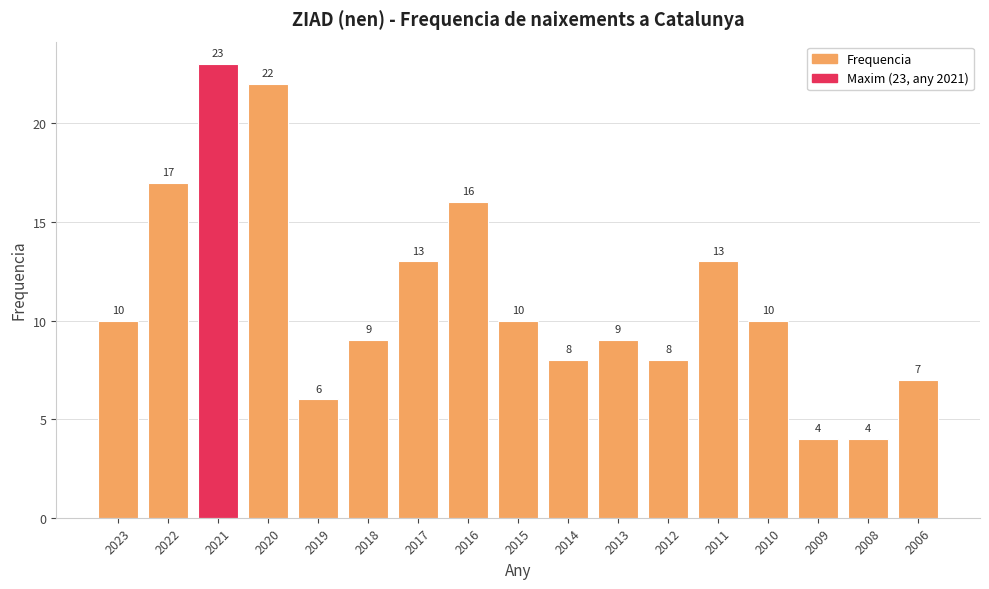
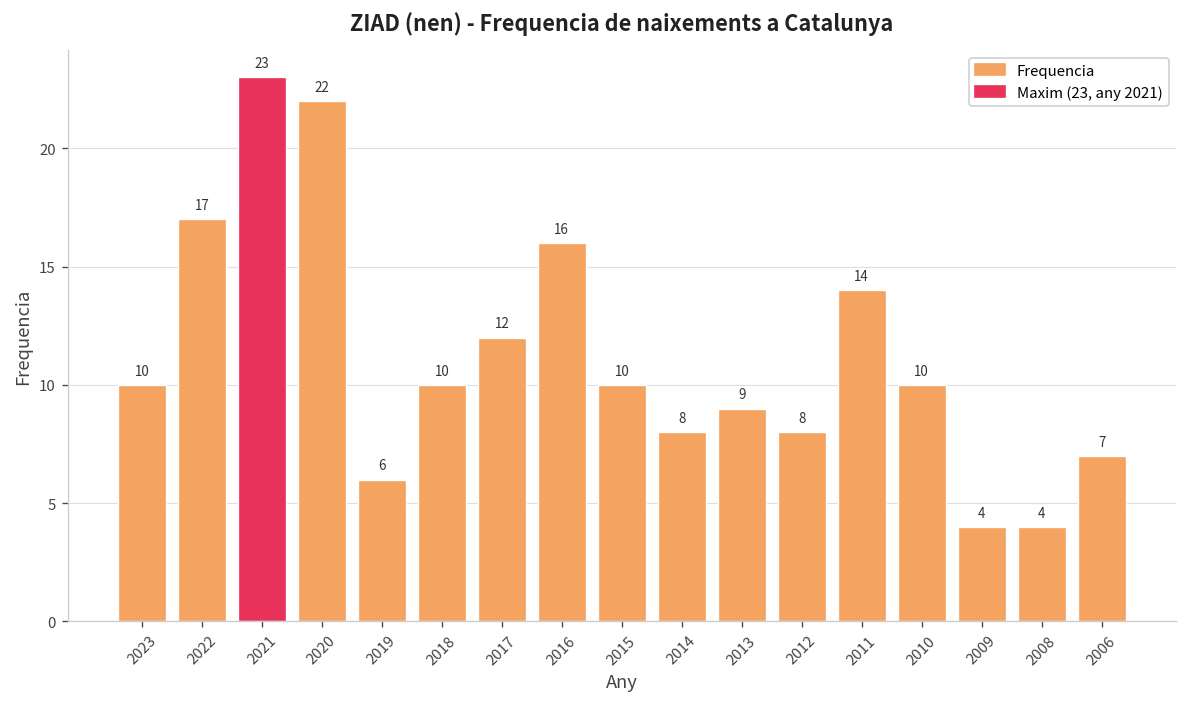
2018: 9 -> 10
2017: 13 -> 12
2011: 13 -> 14
